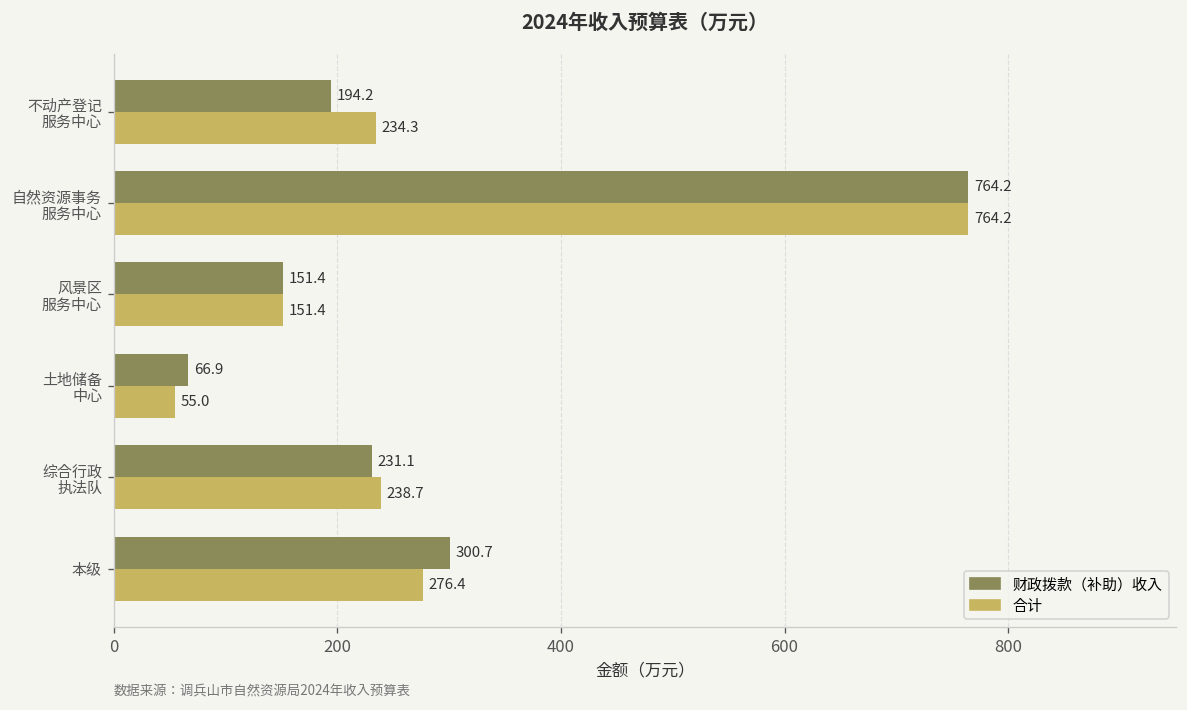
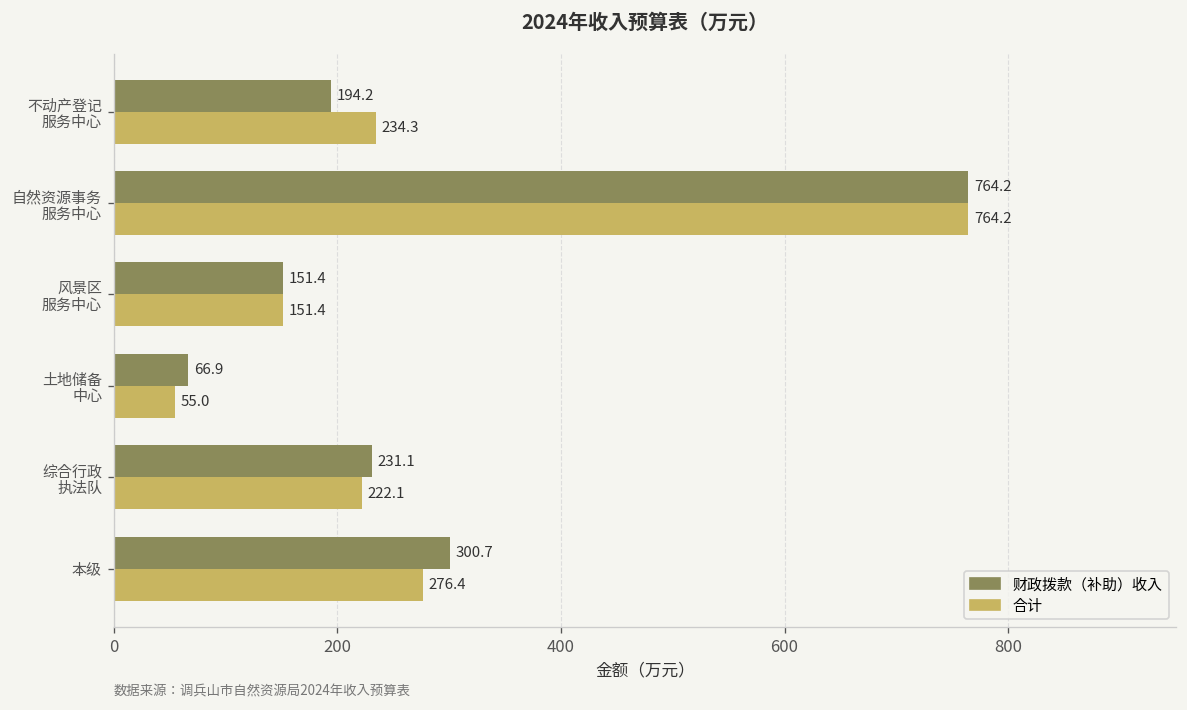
合计, 综合行政 执法队: 238.7 -> 222.1
